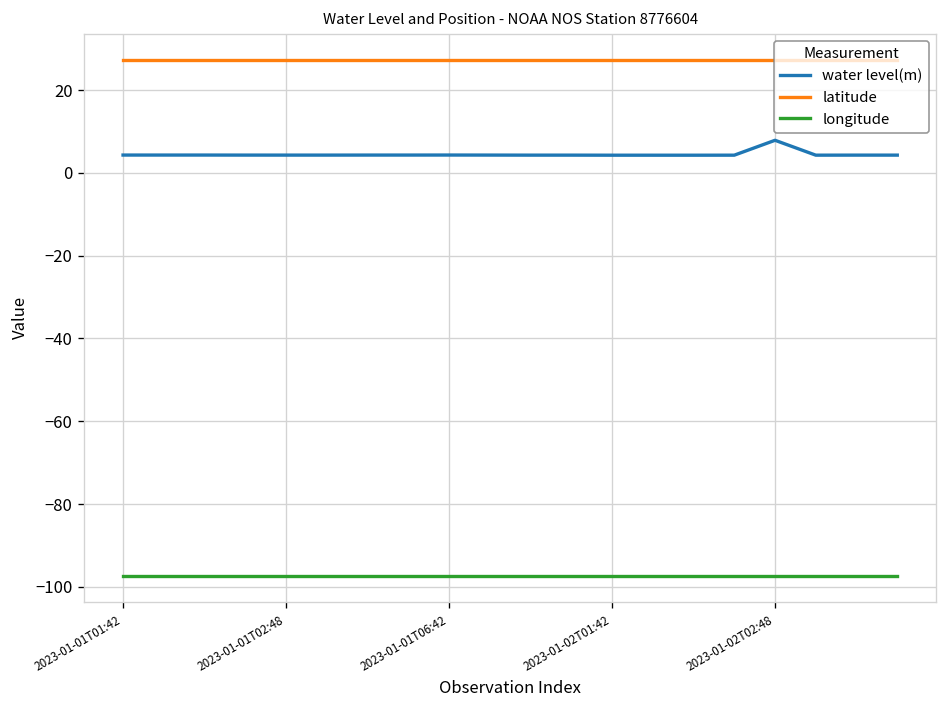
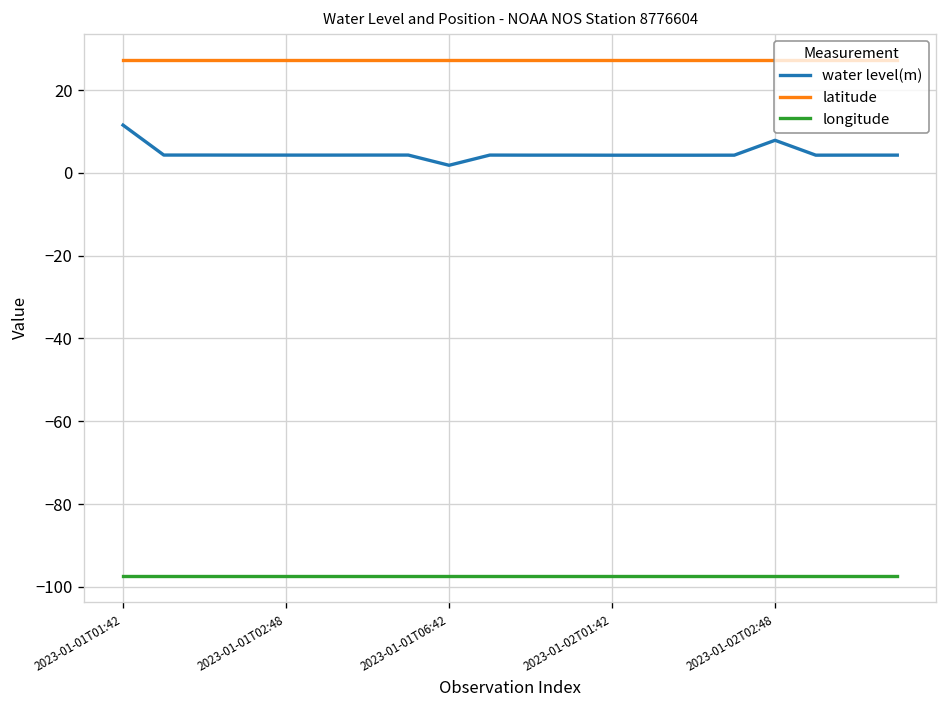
water level(m), 2023-01-01T01:42: 4 -> 12
water level(m), 2023-01-01T06:42: 4 -> 2
